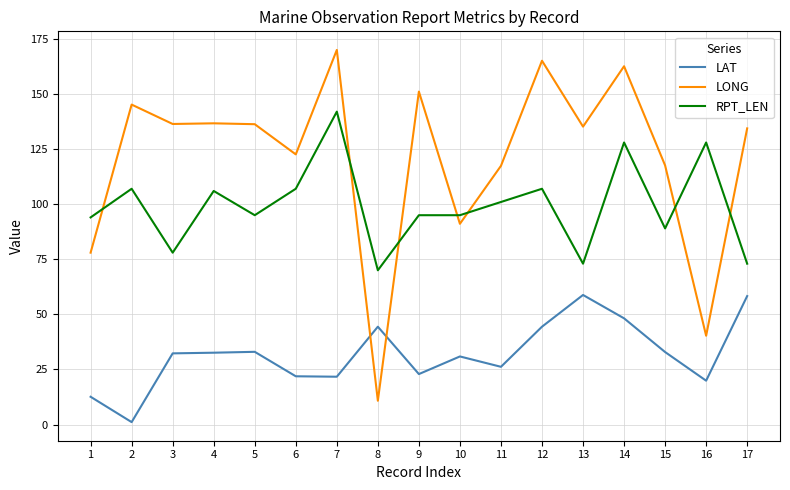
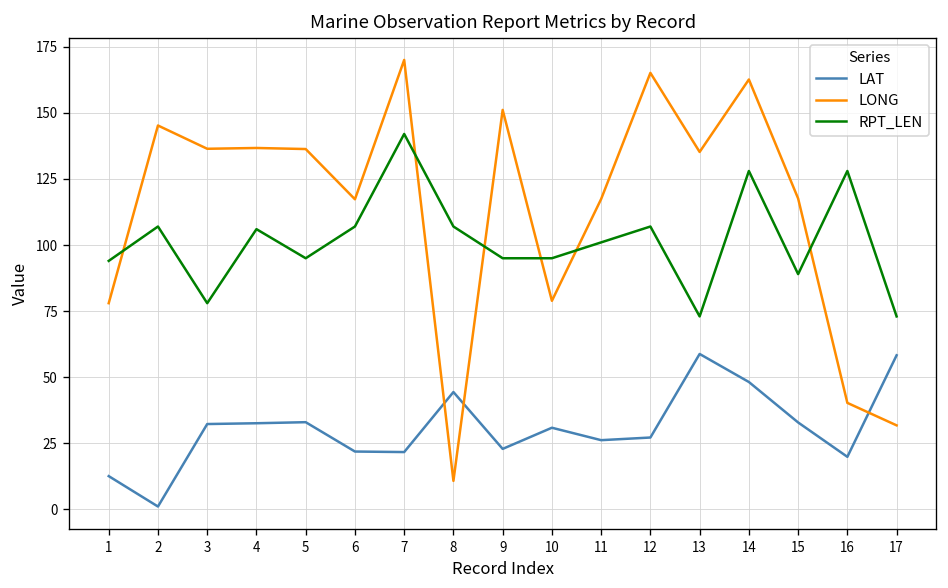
LONG, 6: 123 -> 117
RPT_LEN, 8: 70 -> 107
LONG, 10: 91 -> 79
LAT, 12: 44 -> 27
LONG, 17: 134 -> 32
